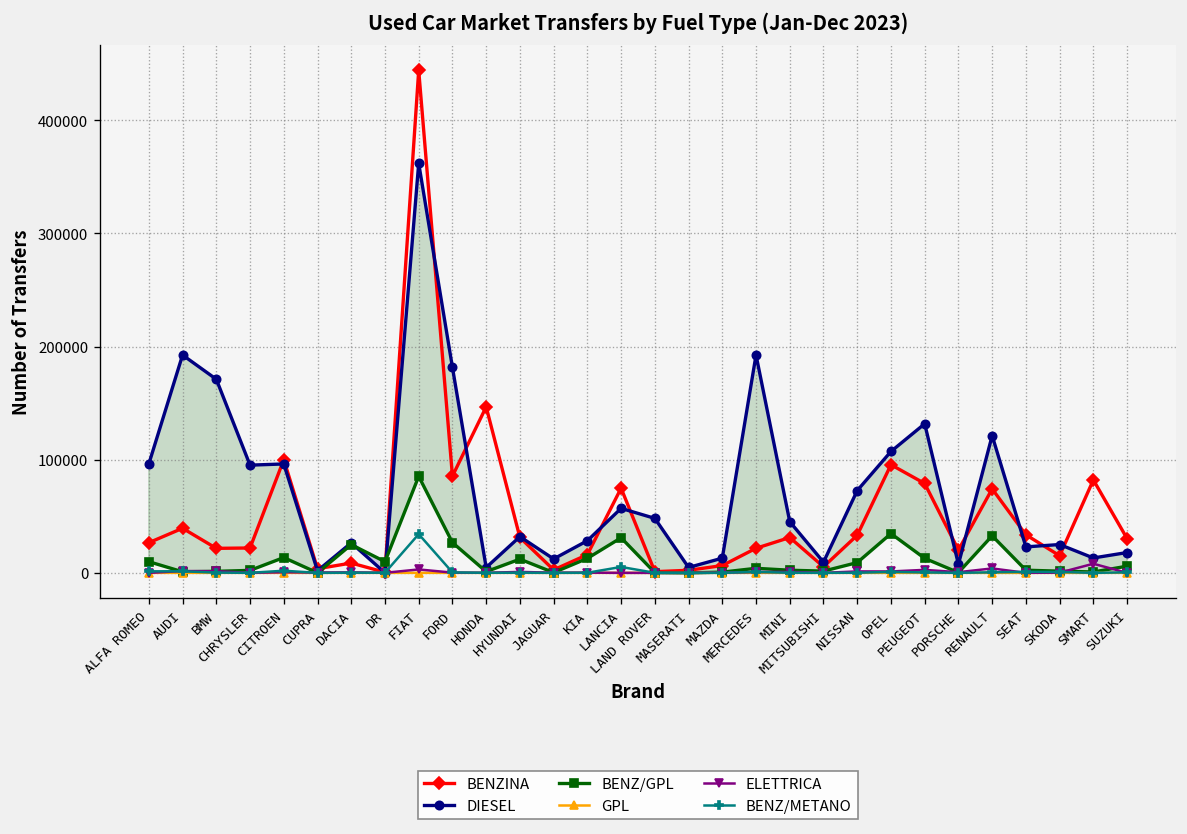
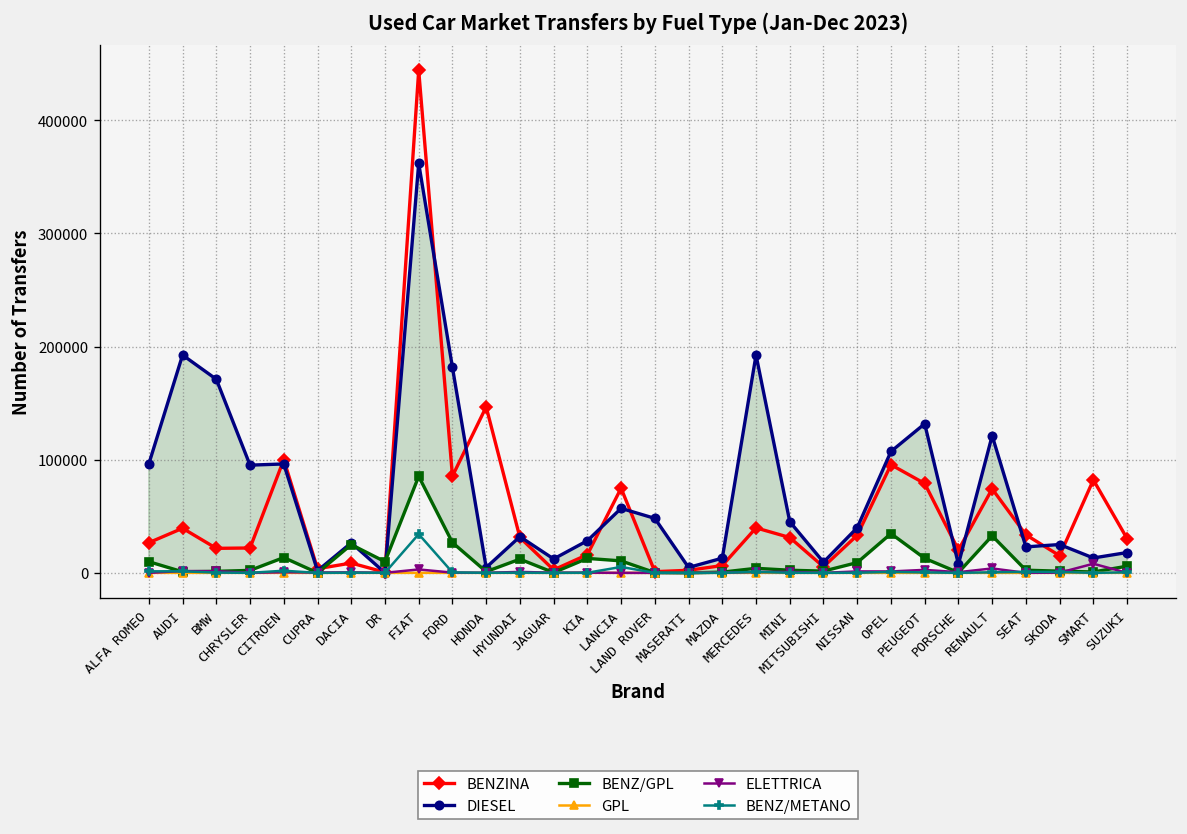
BENZ/GPL, LANCIA: 30000 -> 10000
BENZINA, MERCEDES: 20000 -> 40000
DIESEL, NISSAN: 70000 -> 40000
